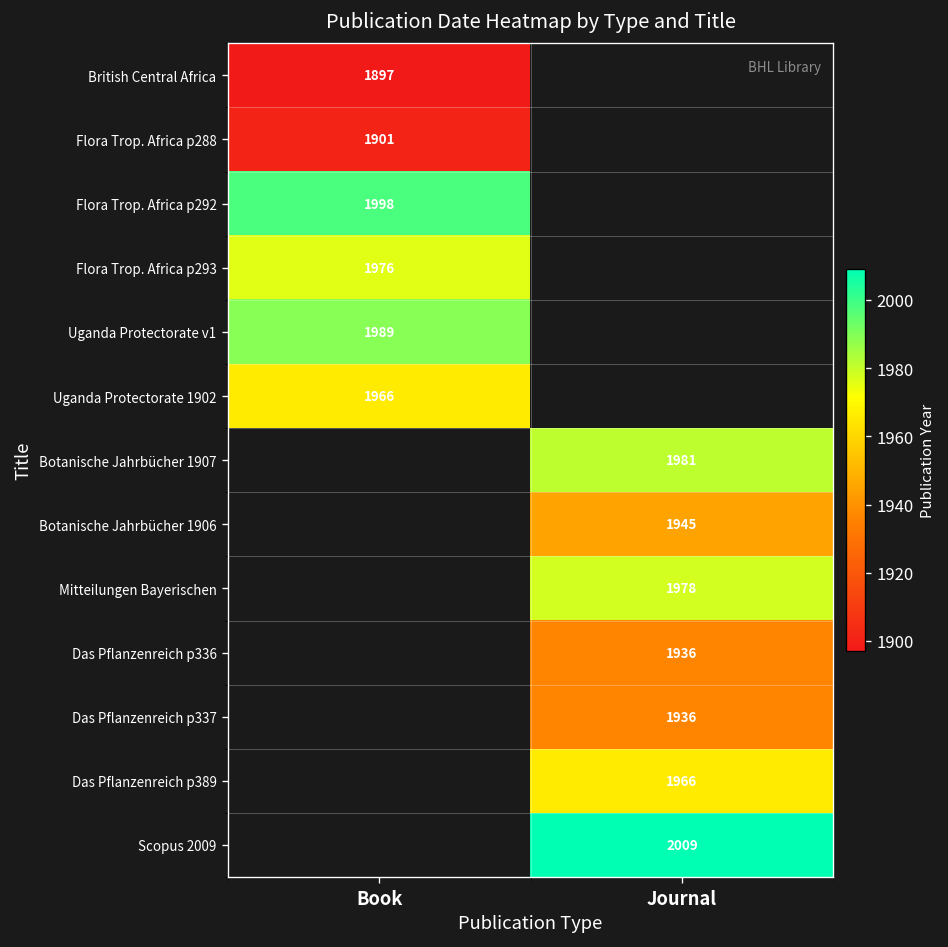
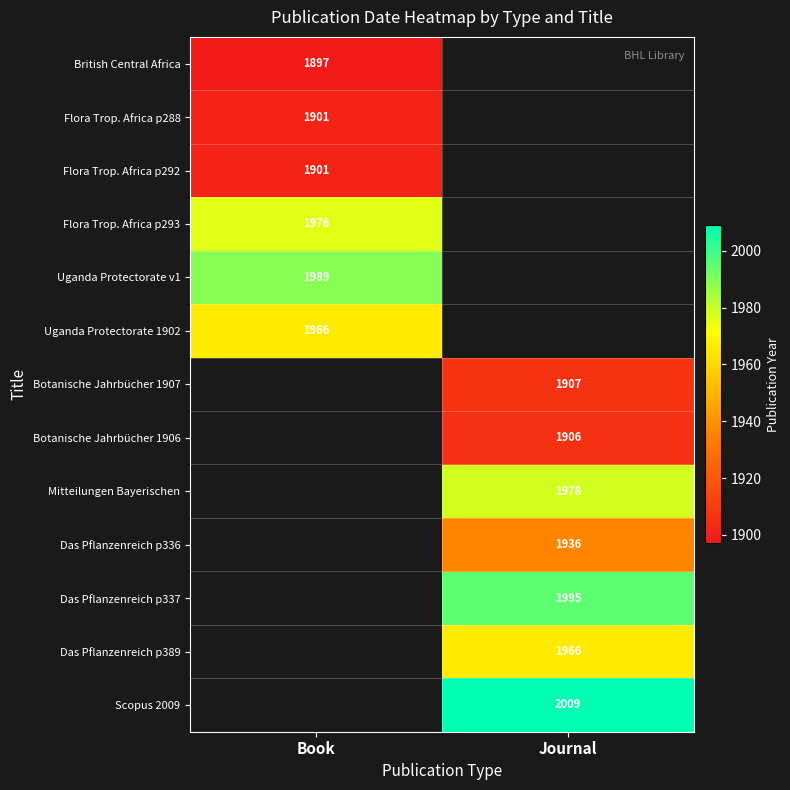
Flora Trop. Africa p292, Book: 1998 -> 1901
Botanische Jahrbücher 1907, Journal: 1981 -> 1907
Botanische Jahrbücher 1906, Journal: 1945 -> 1906
Das Pflanzenreich p337, Journal: 1936 -> 1995
